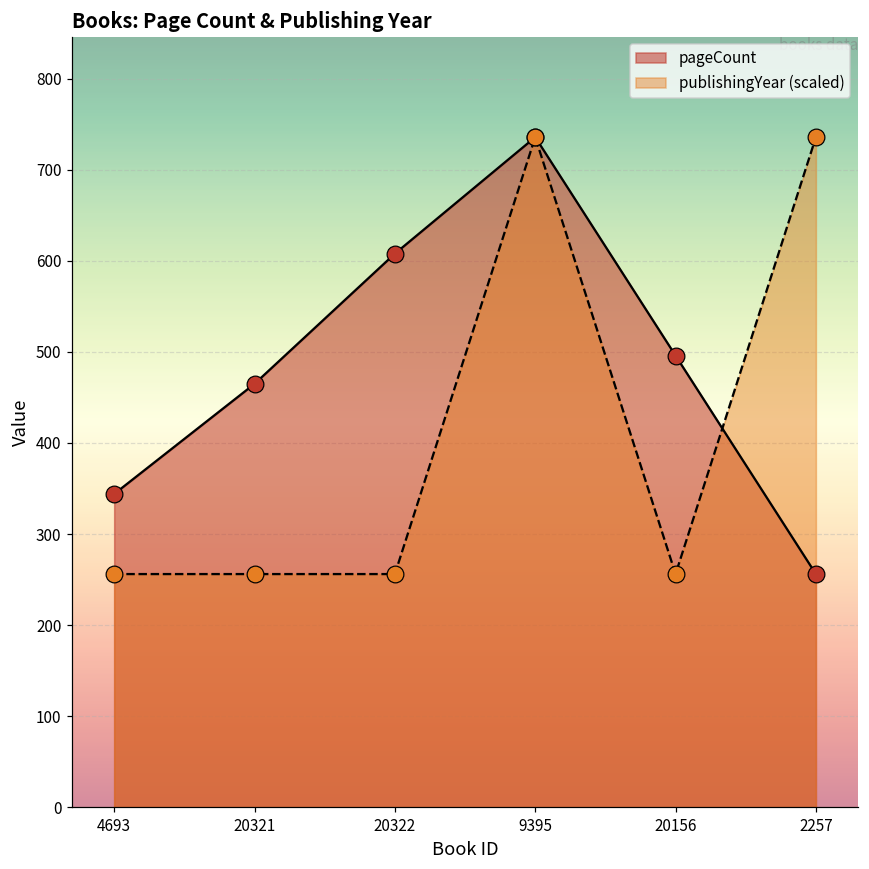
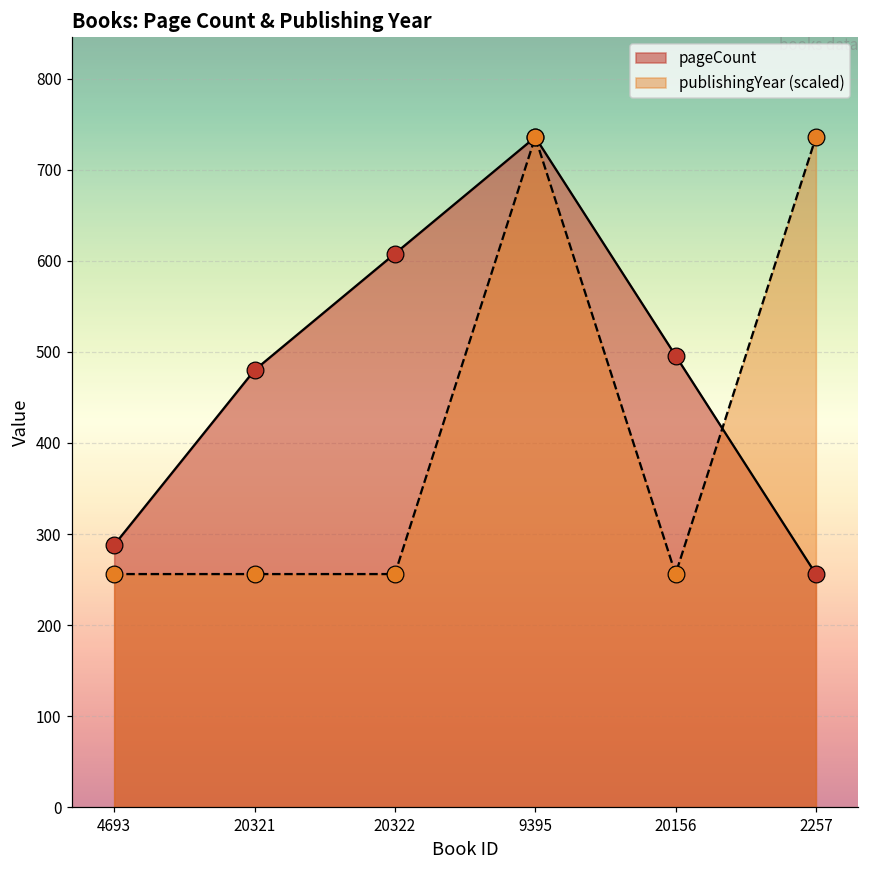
pageCount, 4693: 340 -> 290
pageCount, 20321: 470 -> 480
